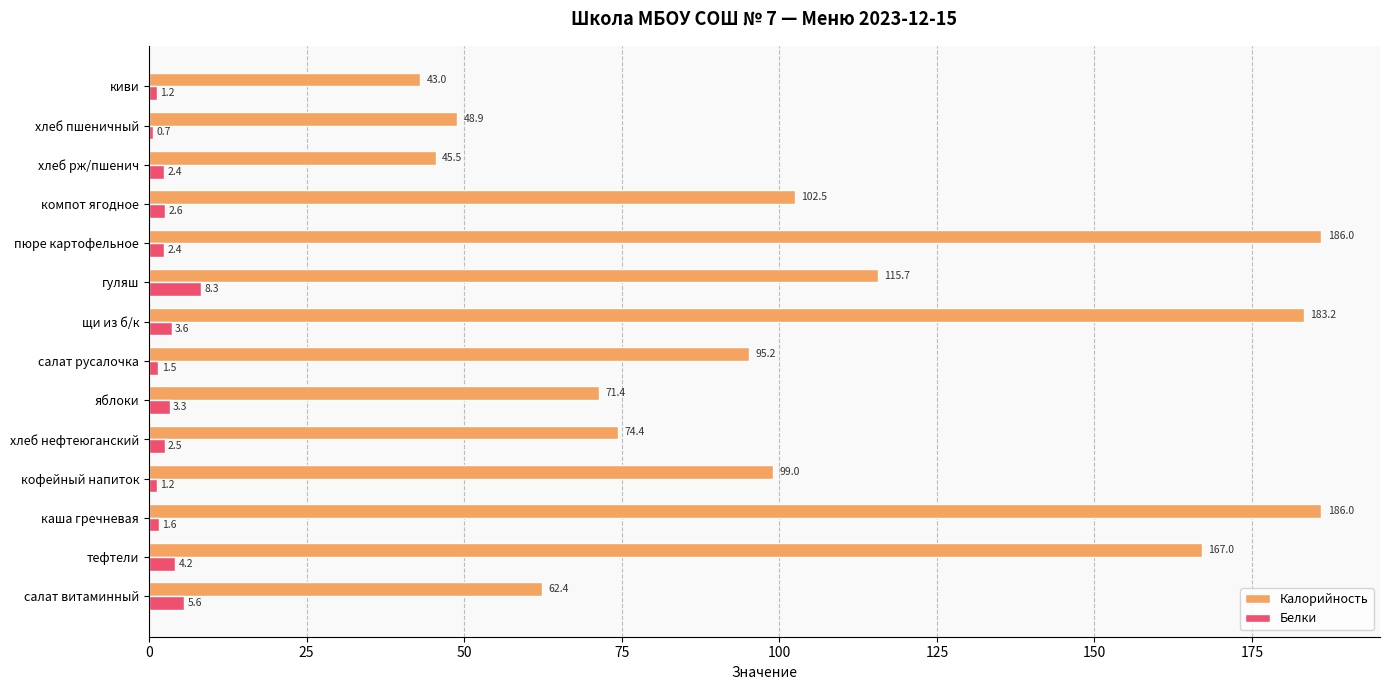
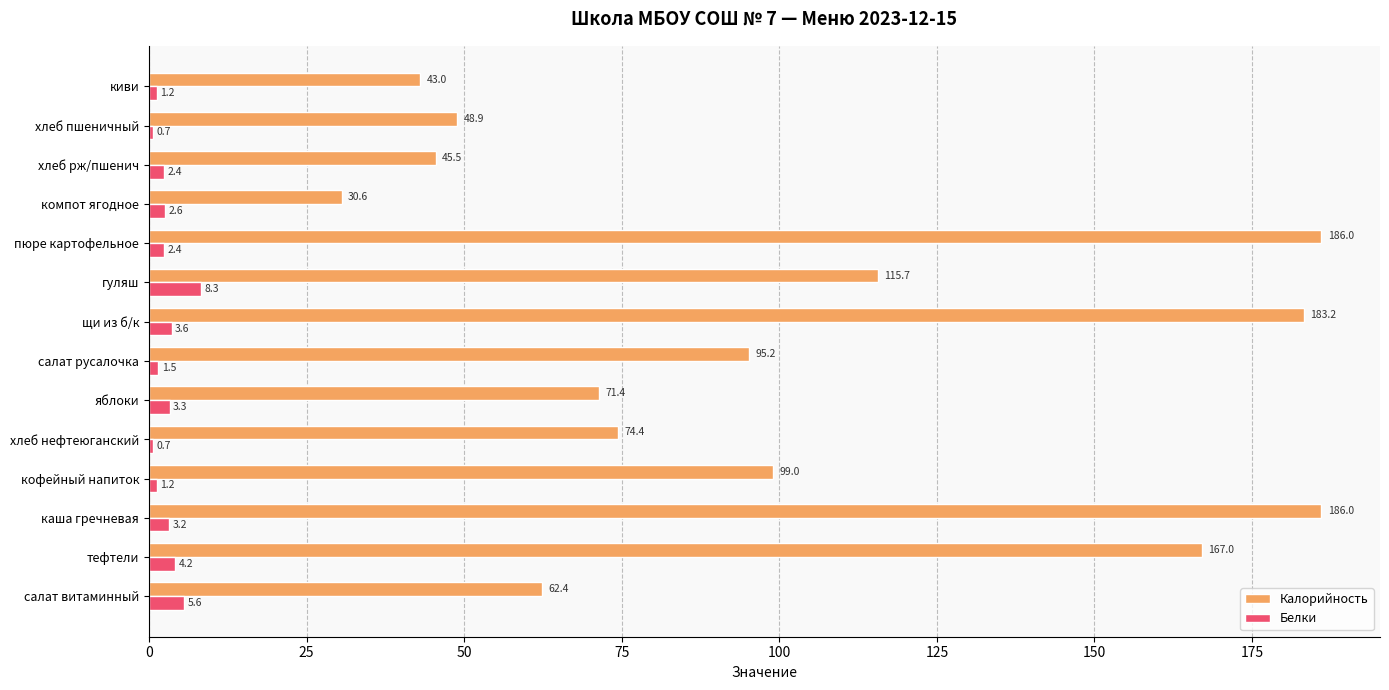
Калорийность, компот ягодное: 102.5 -> 30.6
Белки, хлеб нефтеюганский: 2.5 -> 0.7
Белки, каша гречневая: 1.6 -> 3.2
